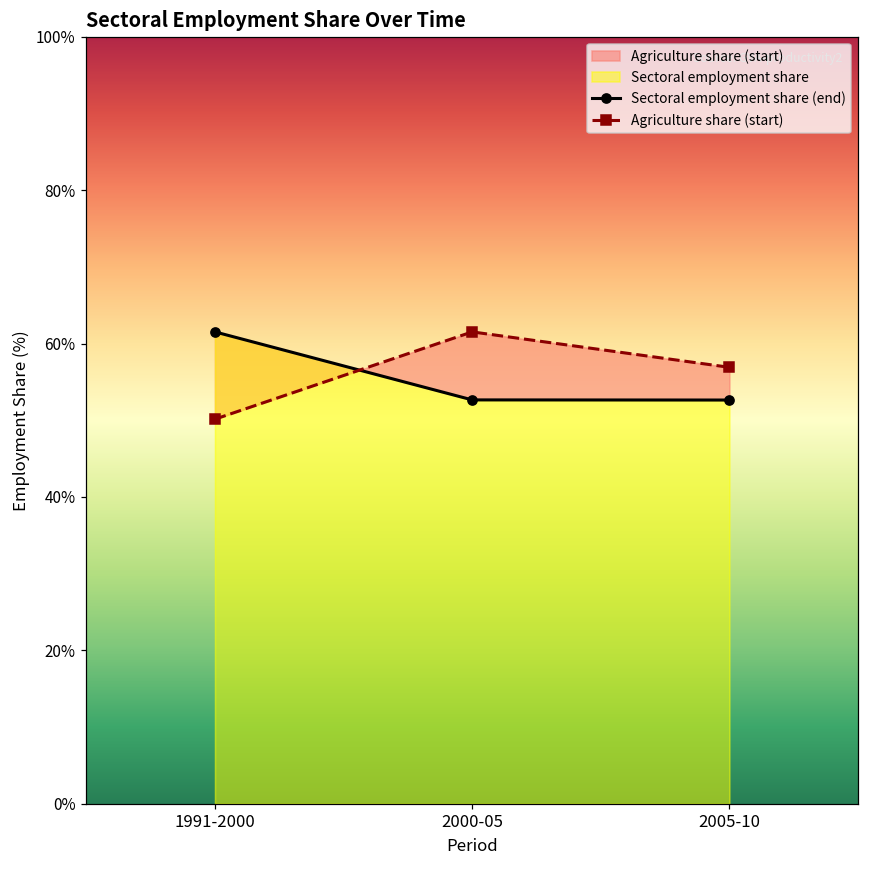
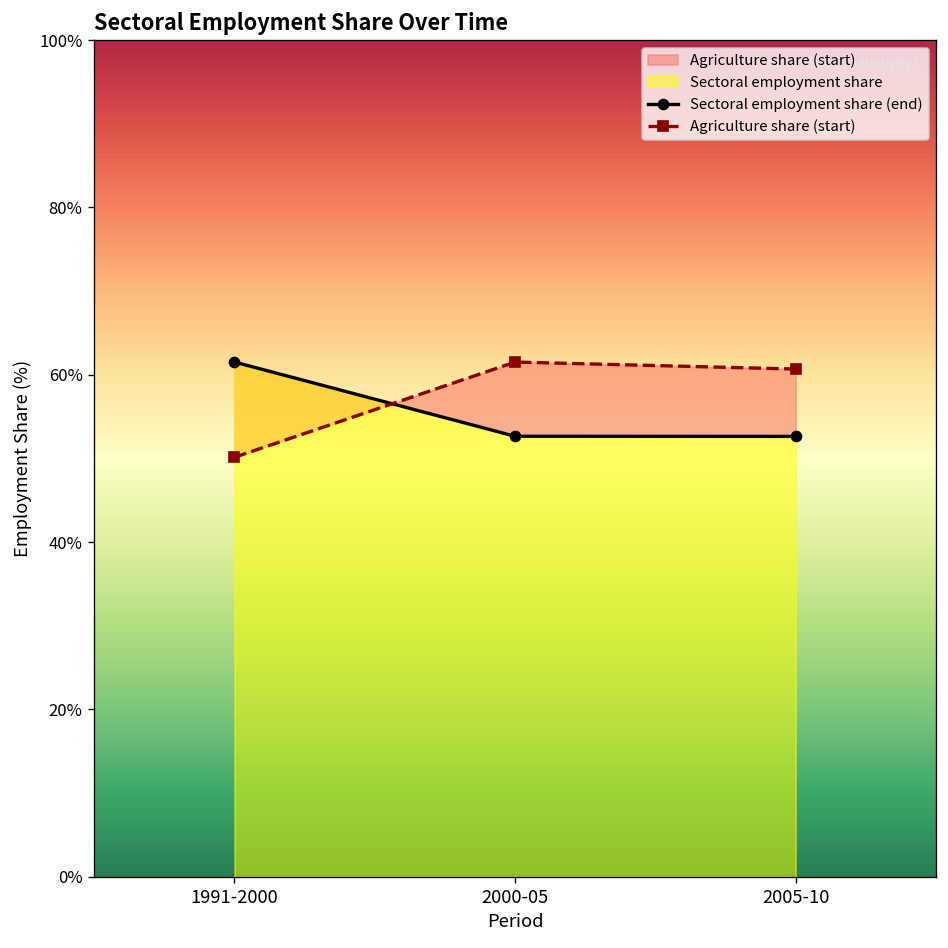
Agriculture share (start), 2005-10: 57% -> 61%
